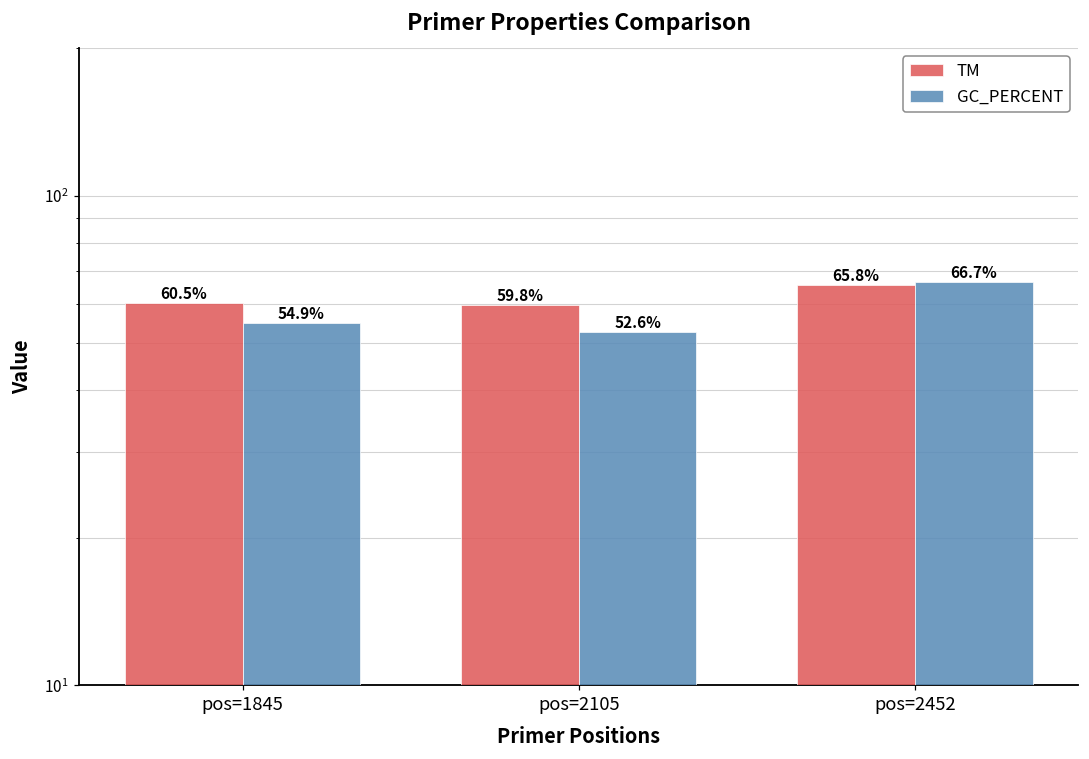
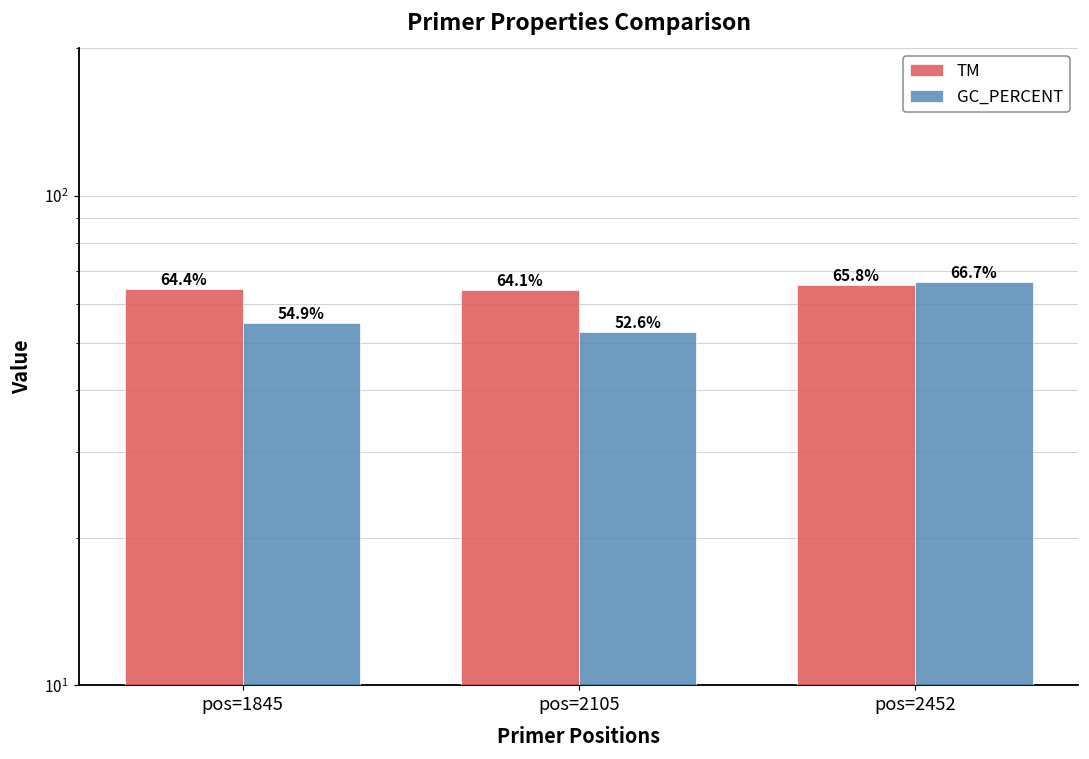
TM, pos=1845: 60.5% -> 64.4%
TM, pos=2105: 59.8% -> 64.1%
